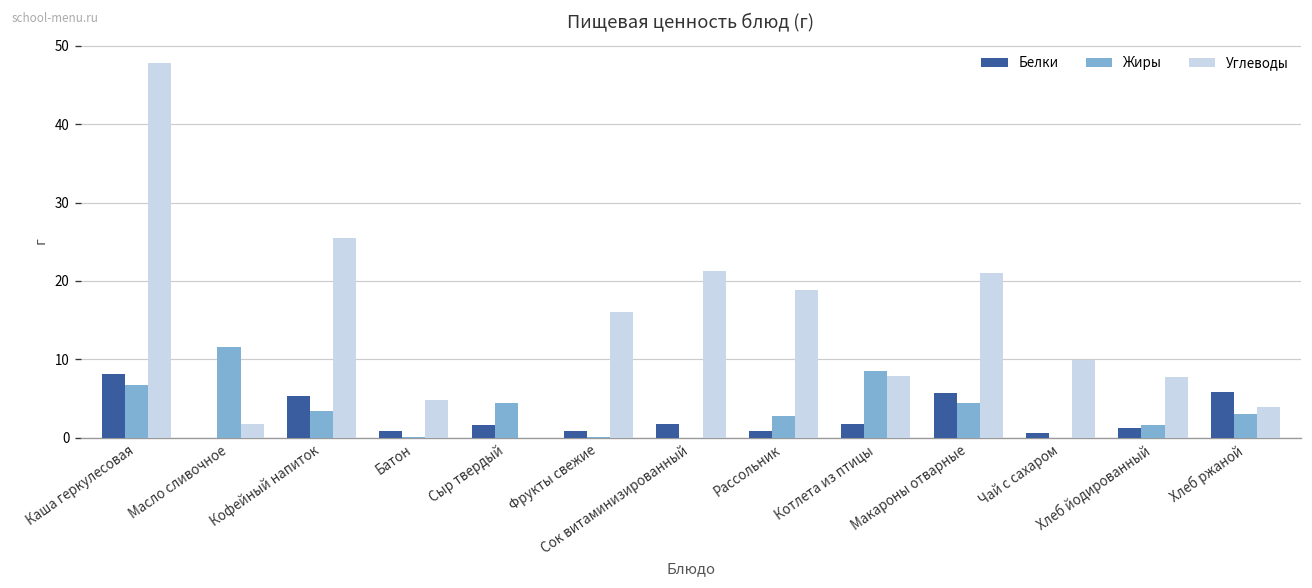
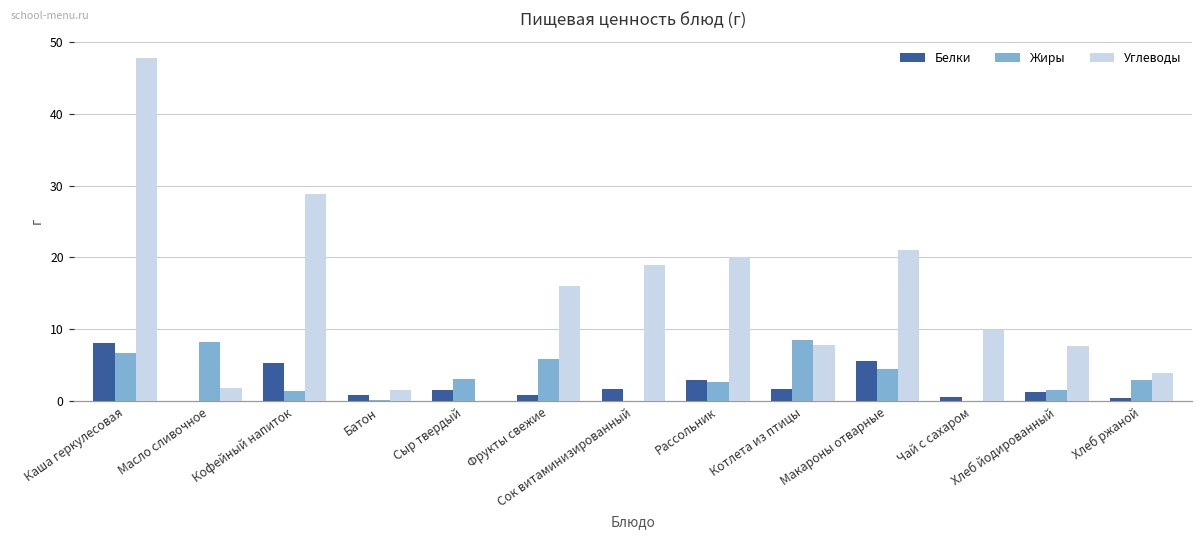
Жиры, Масло сливочное: 12 -> 8
Жиры, Кофейный напиток: 3 -> 1
Углеводы, Кофейный напиток: 26 -> 29
Углеводы, Батон: 5 -> 2
Жиры, Сыр твердый: 4 -> 3
Жиры, Фрукты свежие: 0 -> 6
Углеводы, Сок витаминизированный: 21 -> 19
Белки, Рассольник: 1 -> 3
Углеводы, Рассольник: 19 -> 20
Белки, Хлеб ржаной: 6 -> 0
